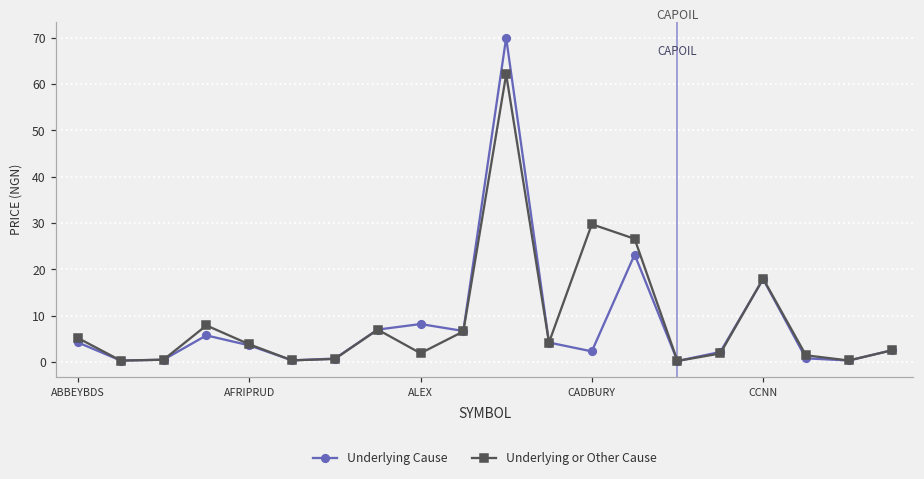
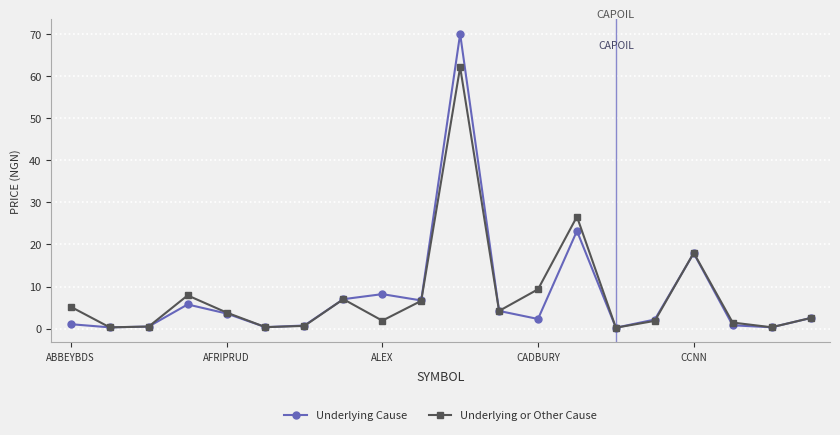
Underlying Cause, ABBEYBDS: 4 -> 1
Underlying or Other Cause, CADBURY: 30 -> 9
